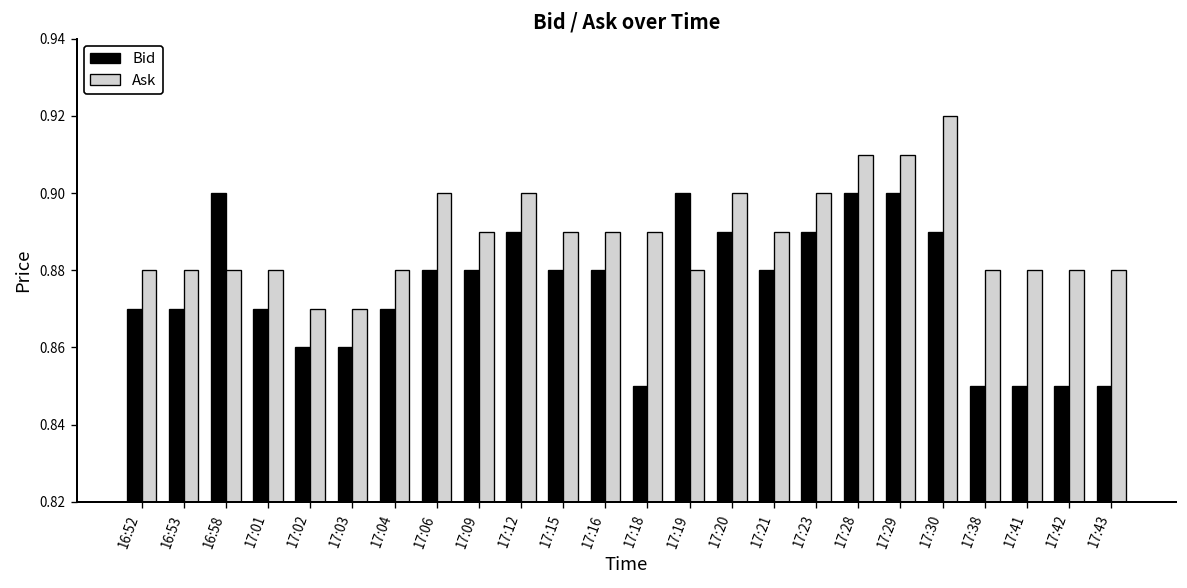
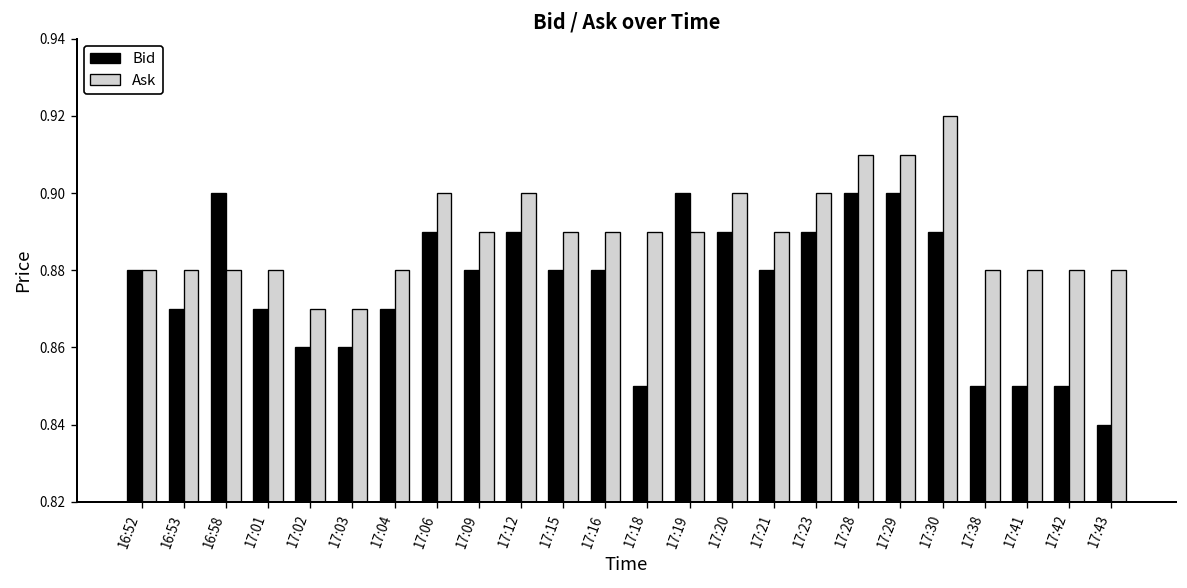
Bid, 16:52: 0.87 -> 0.88
Bid, 17:06: 0.88 -> 0.89
Ask, 17:19: 0.88 -> 0.89
Bid, 17:43: 0.85 -> 0.84
